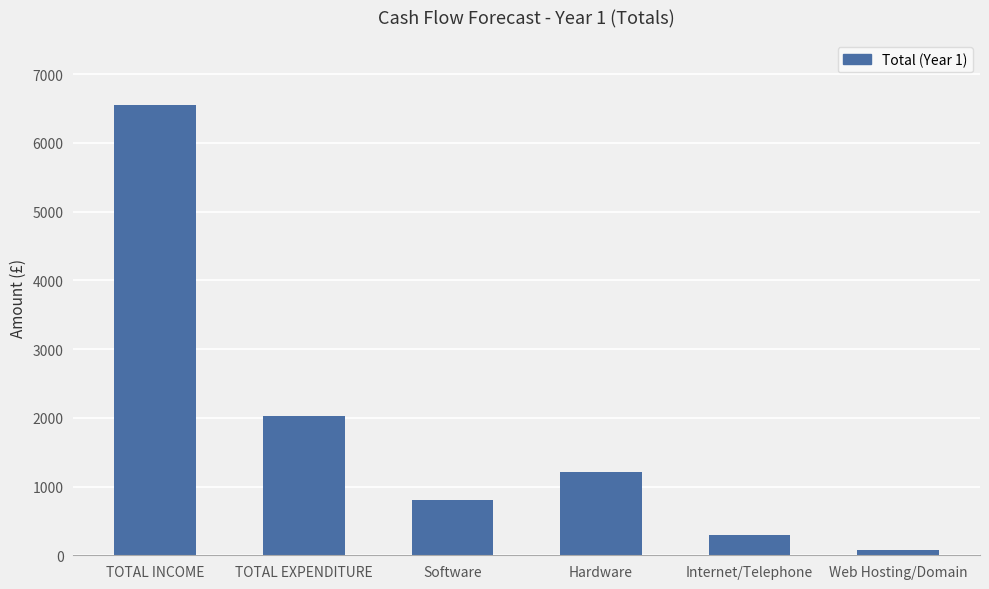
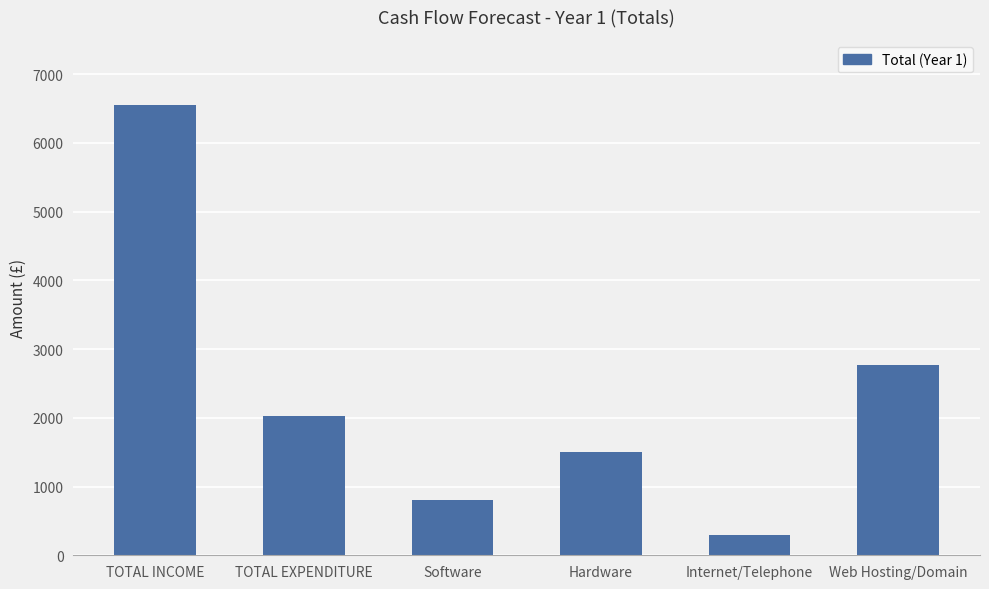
Hardware: 1200 -> 1500
Web Hosting/Domain: 100 -> 2800
